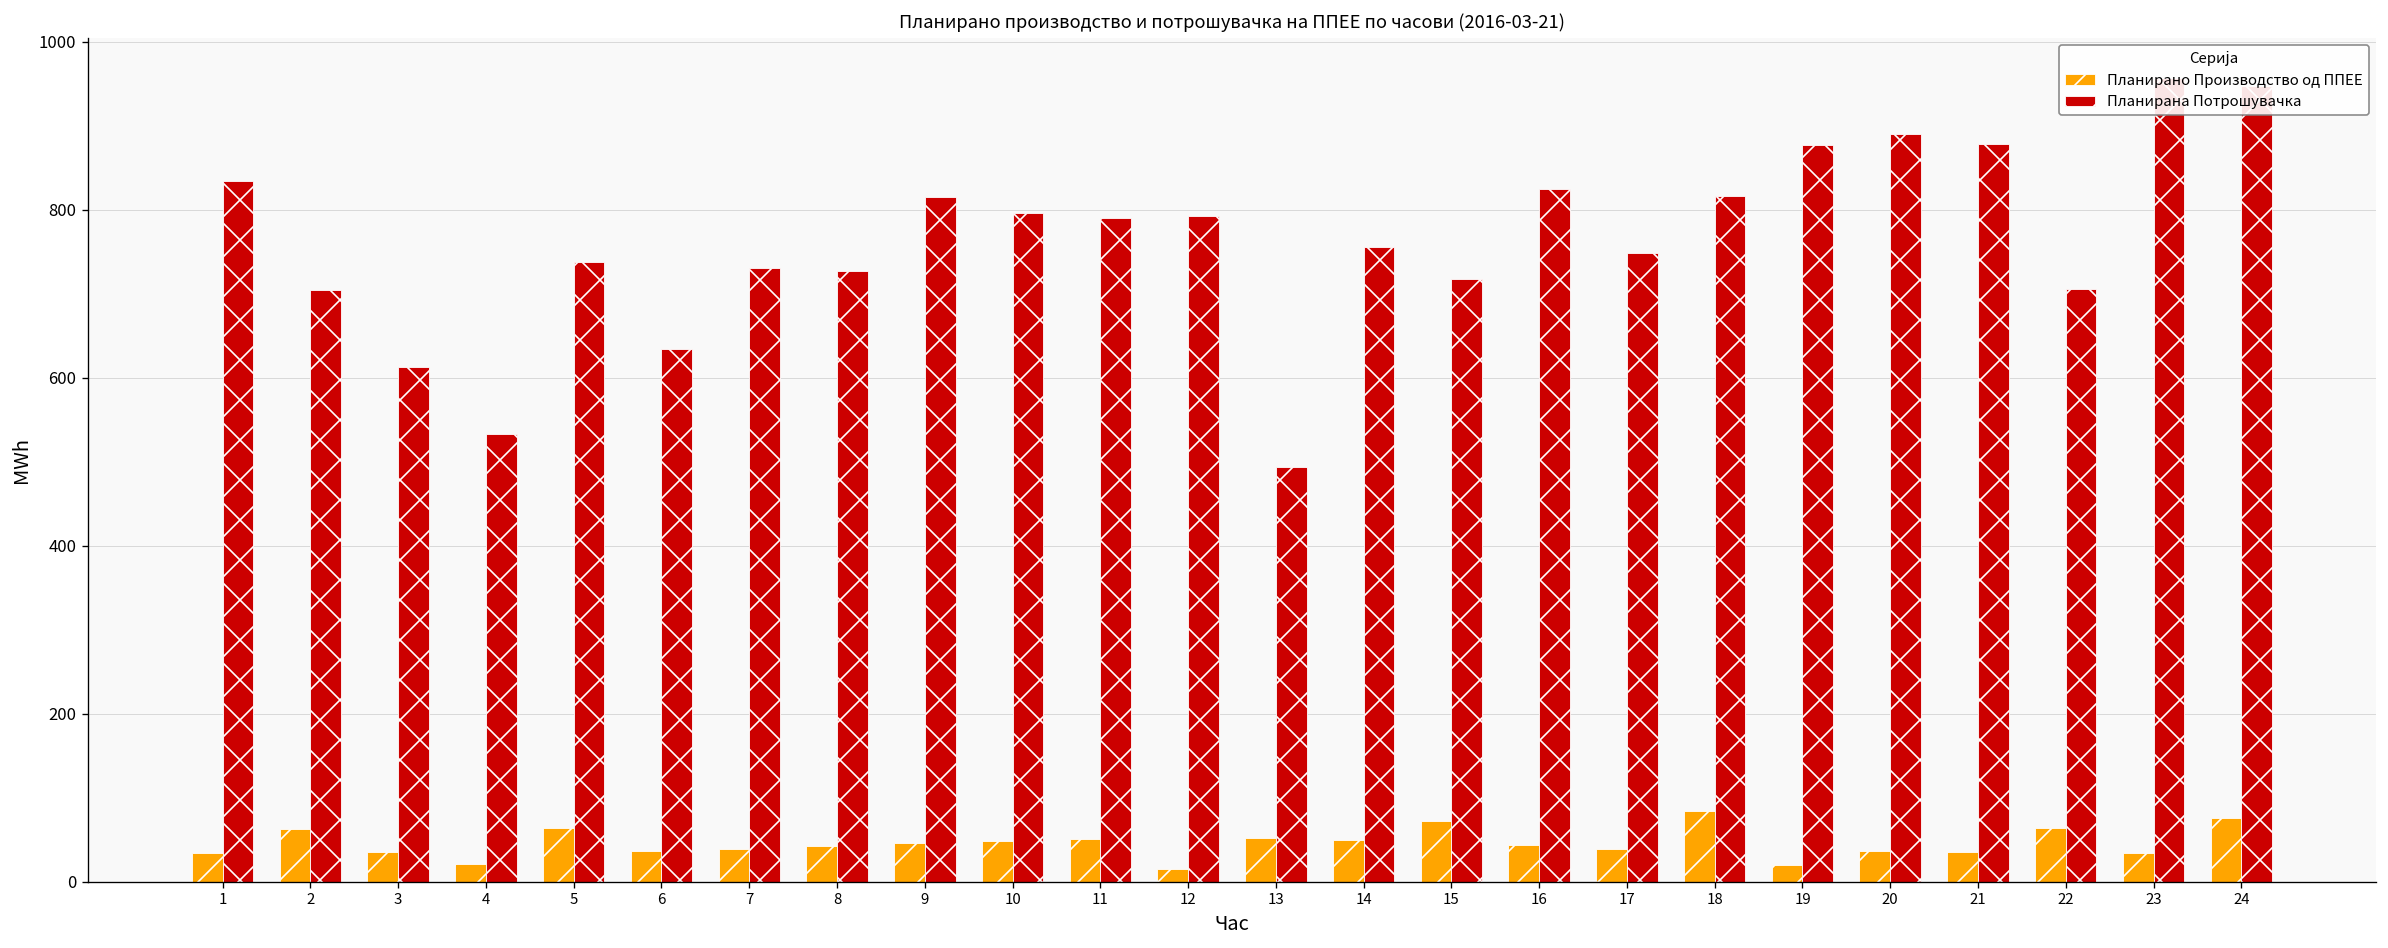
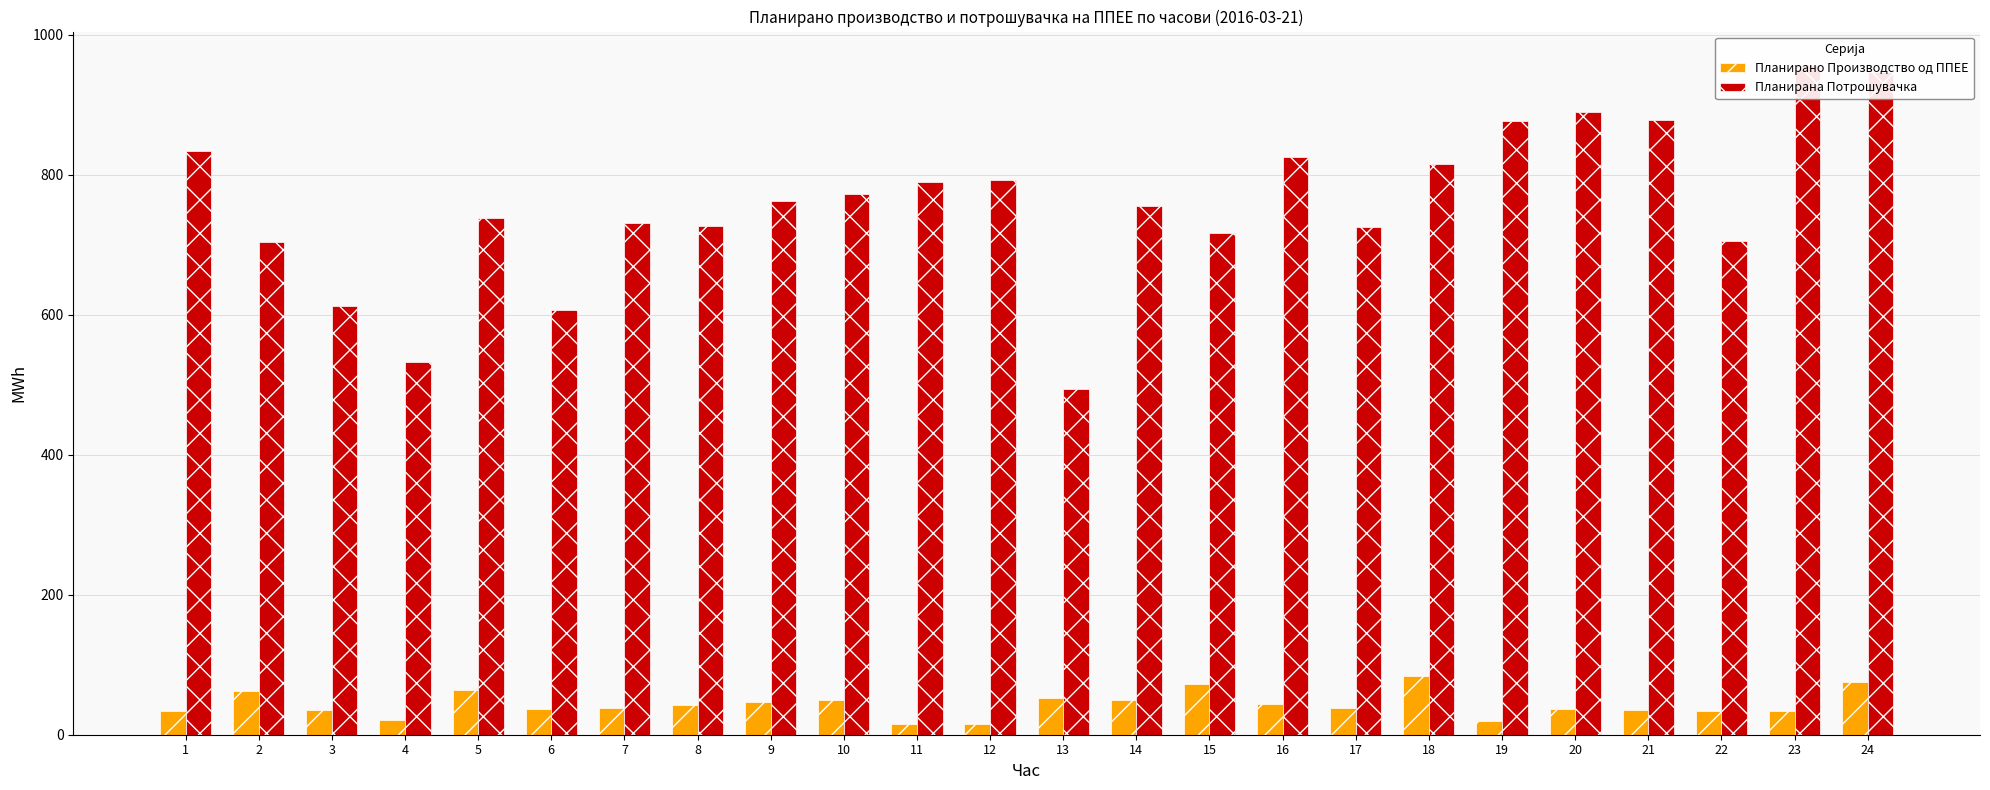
Планирана Потрошувачка, 6: 630 -> 610
Планирана Потрошувачка, 9: 820 -> 760
Планирана Потрошувачка, 10: 800 -> 770
Планирано Производство од ППЕЕ, 11: 50 -> 20
Планирана Потрошувачка, 17: 750 -> 730
Планирано Производство од ППЕЕ, 22: 60 -> 30
